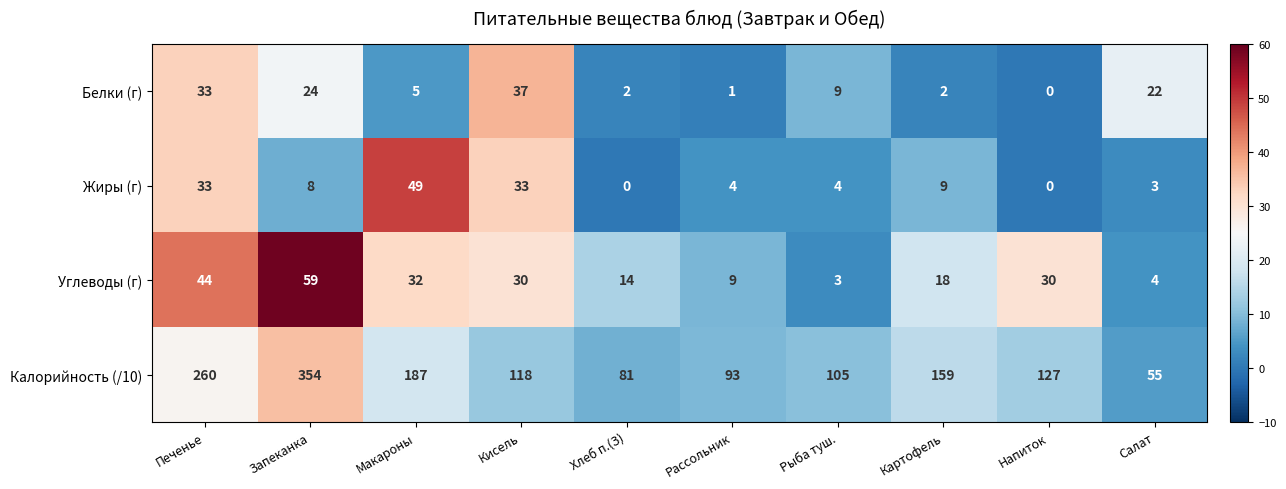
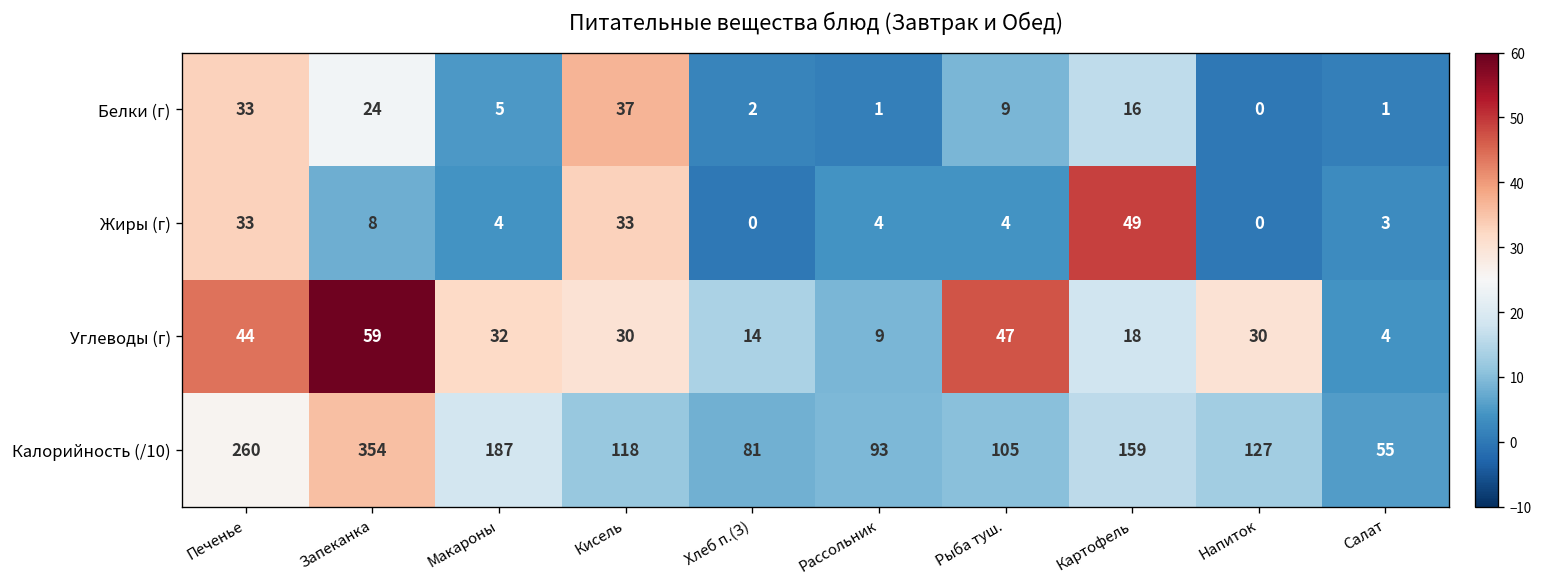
Белки (г), Картофель: 2 -> 16
Белки (г), Салат: 22 -> 1
Жиры (г), Макароны: 49 -> 4
Жиры (г), Картофель: 9 -> 49
Углеводы (г), Рыба туш.: 3 -> 47
